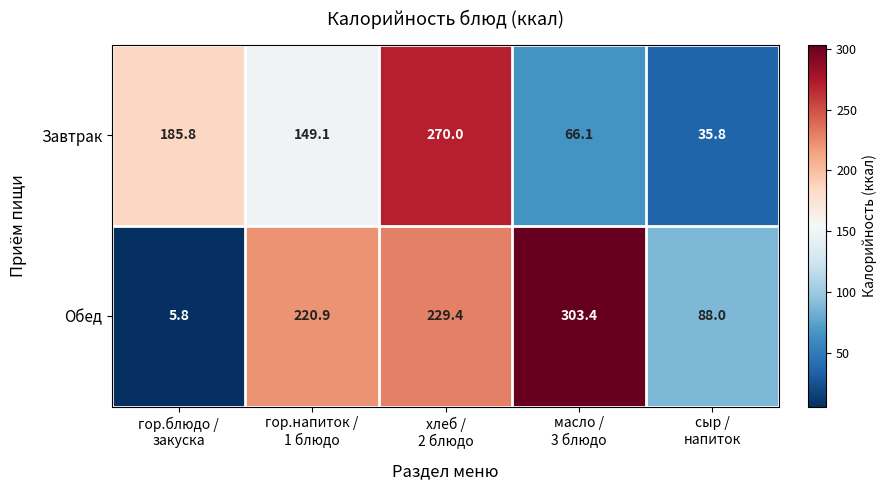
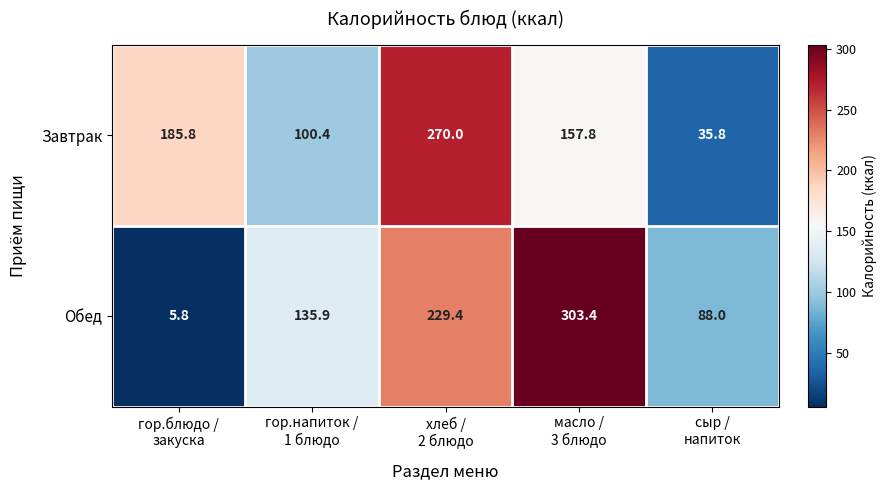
Завтрак, гор.напиток / 1 блюдо: 149.1 -> 100.4
Завтрак, масло / 3 блюдо: 66.1 -> 157.8
Обед, гор.напиток / 1 блюдо: 220.9 -> 135.9
